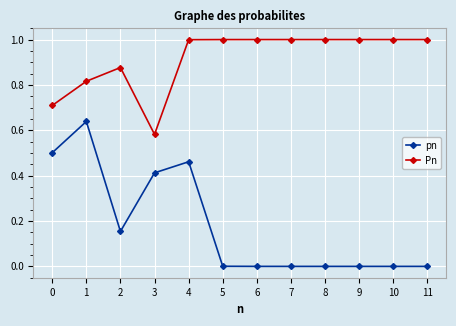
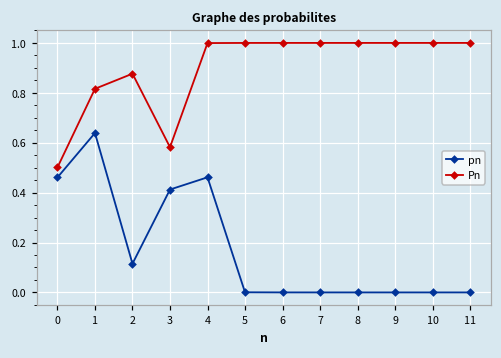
pn, 0: 0.50 -> 0.46
Pn, 0: 0.71 -> 0.50
pn, 2: 0.15 -> 0.12
